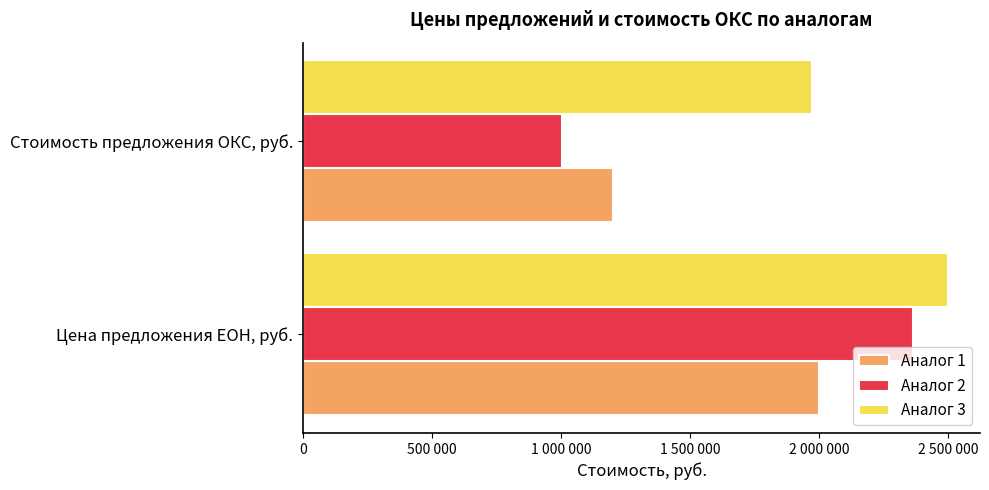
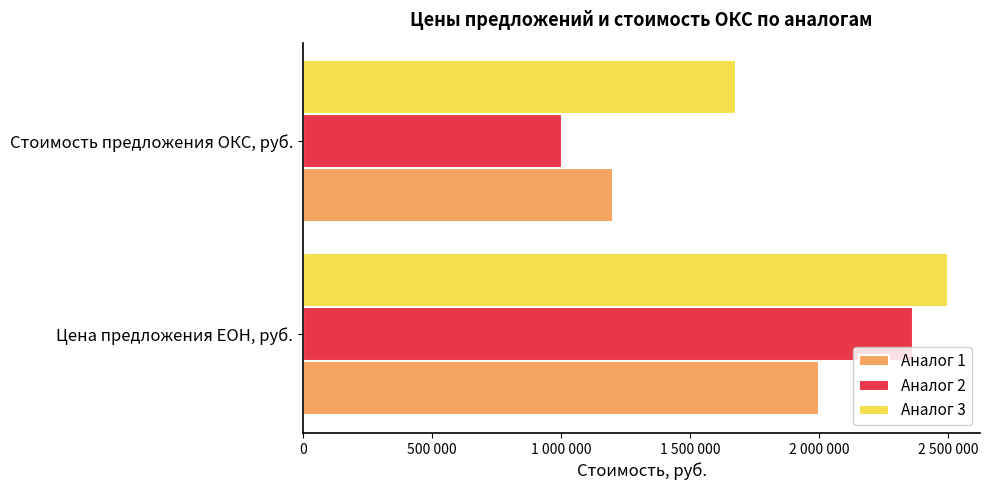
Аналог 3, Стоимость предложения ОКС, руб.: 1970000 -> 1680000
